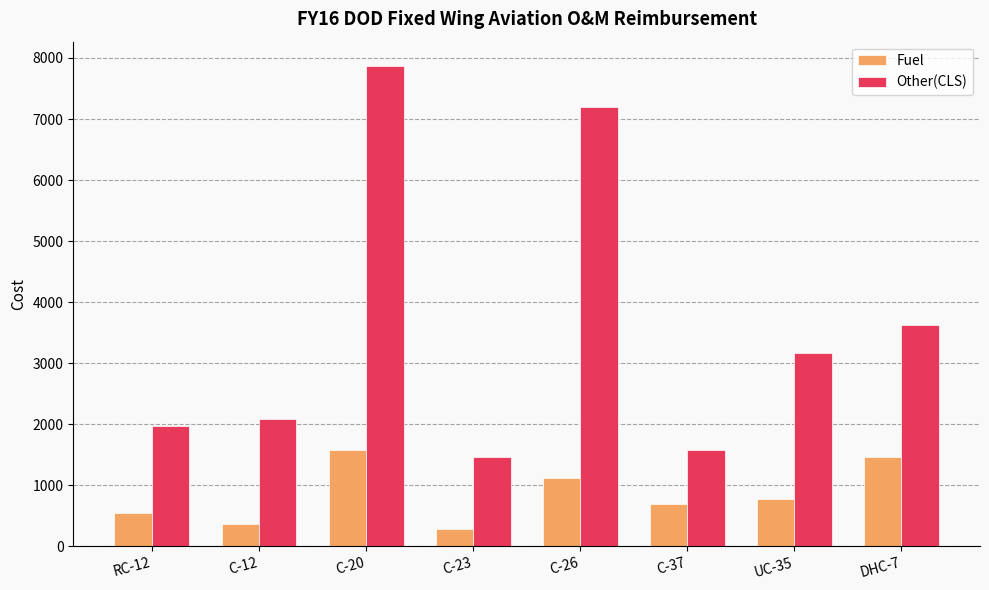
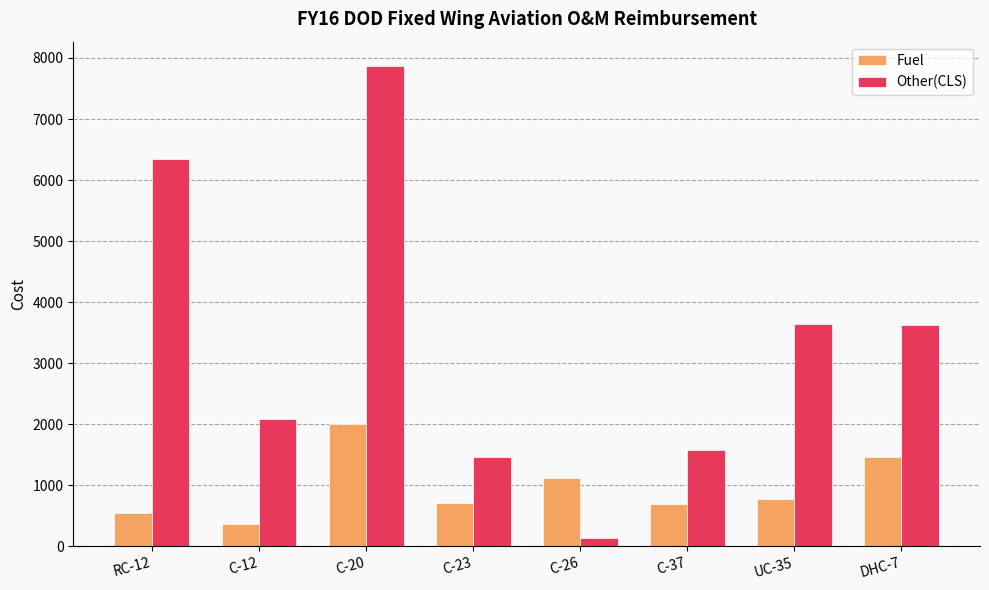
Other(CLS), RC-12: 2000 -> 6400
Fuel, C-20: 1600 -> 2000
Fuel, C-23: 300 -> 700
Other(CLS), C-26: 7200 -> 100
Other(CLS), UC-35: 3200 -> 3600
